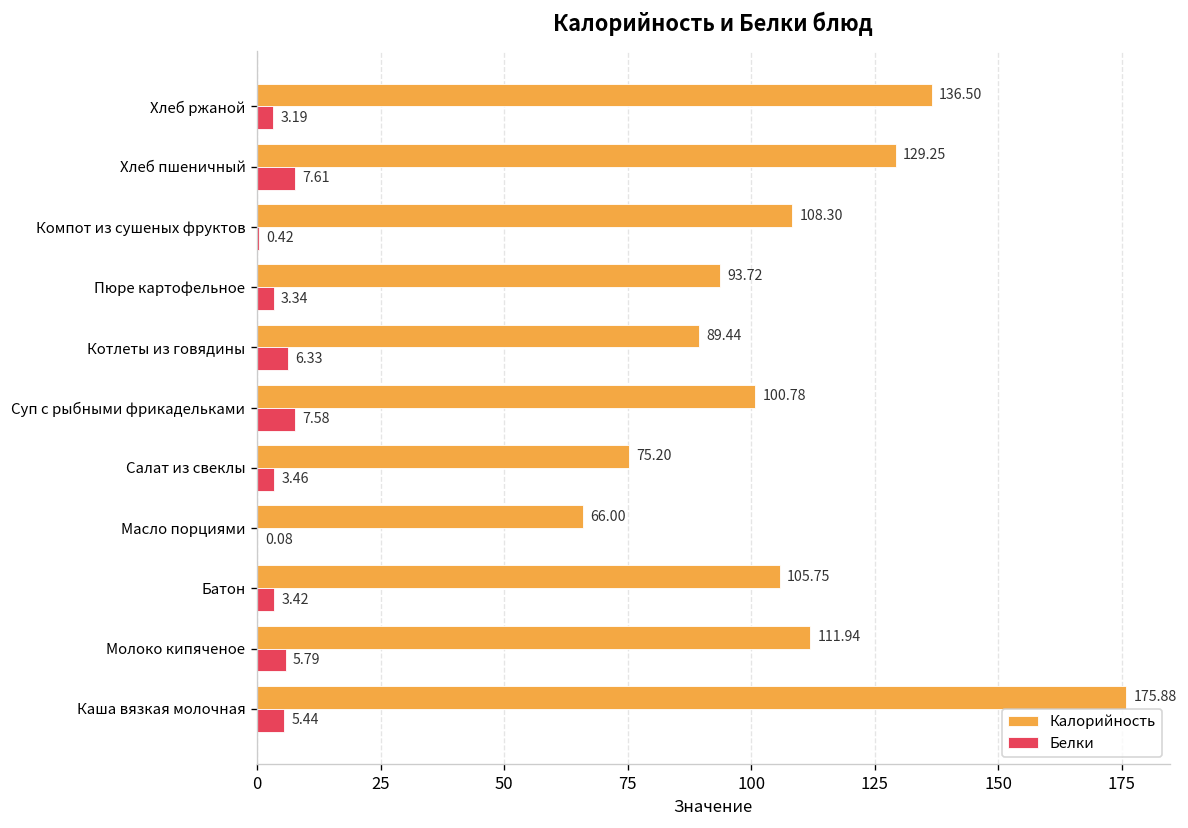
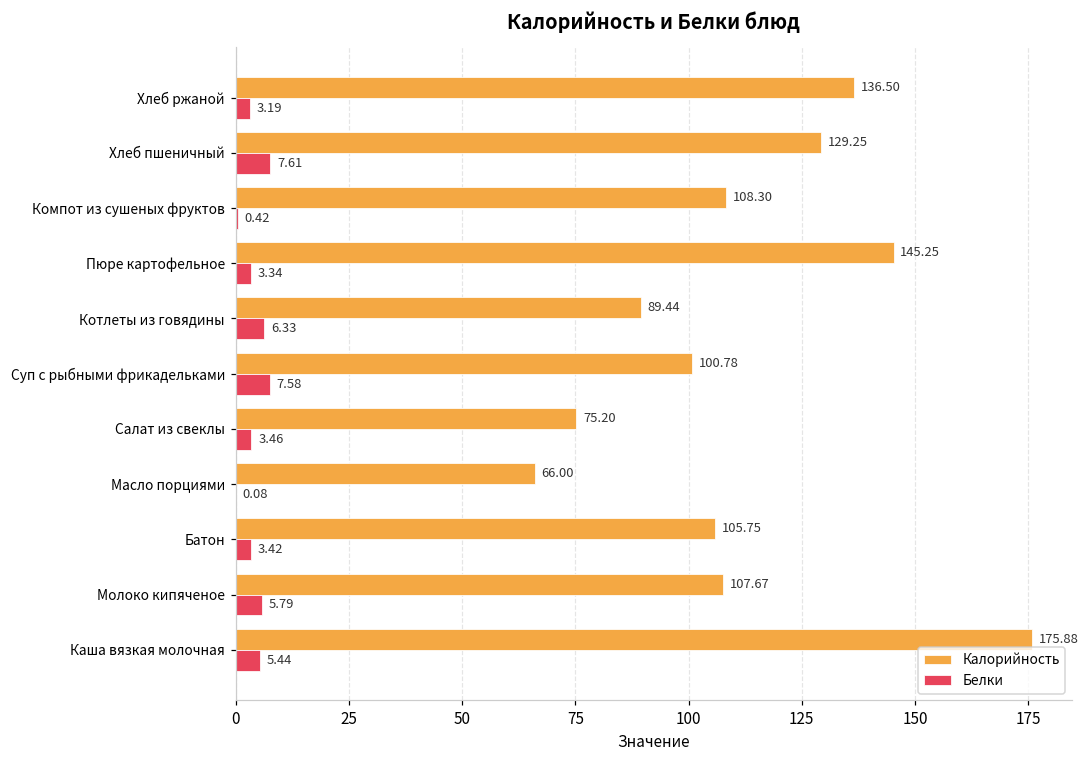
Калорийность, Пюре картофельное: 93.72 -> 145.25
Калорийность, Молоко кипяченое: 111.94 -> 107.67
